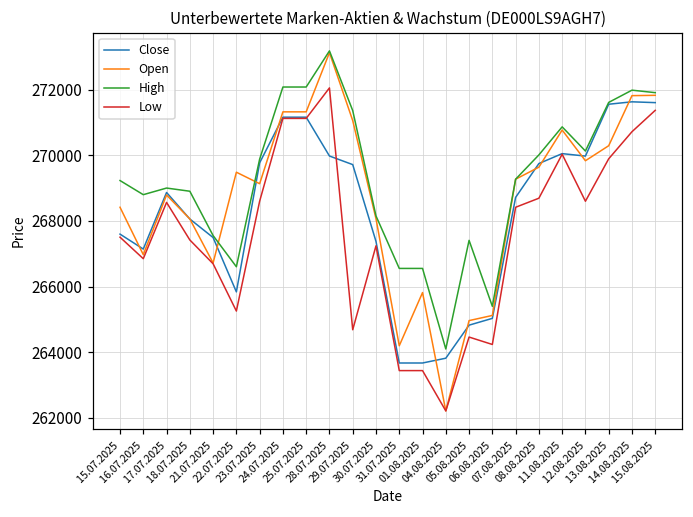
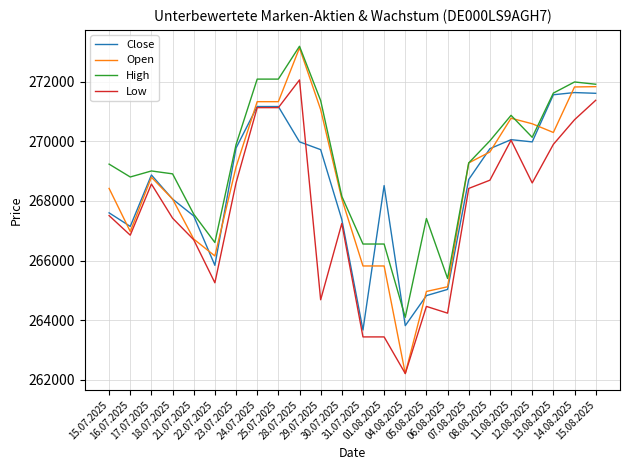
Open, 22.07.2025: 269500 -> 266200
Open, 31.07.2025: 264200 -> 265800
Close, 01.08.2025: 263700 -> 268500
Open, 12.08.2025: 269800 -> 270600
